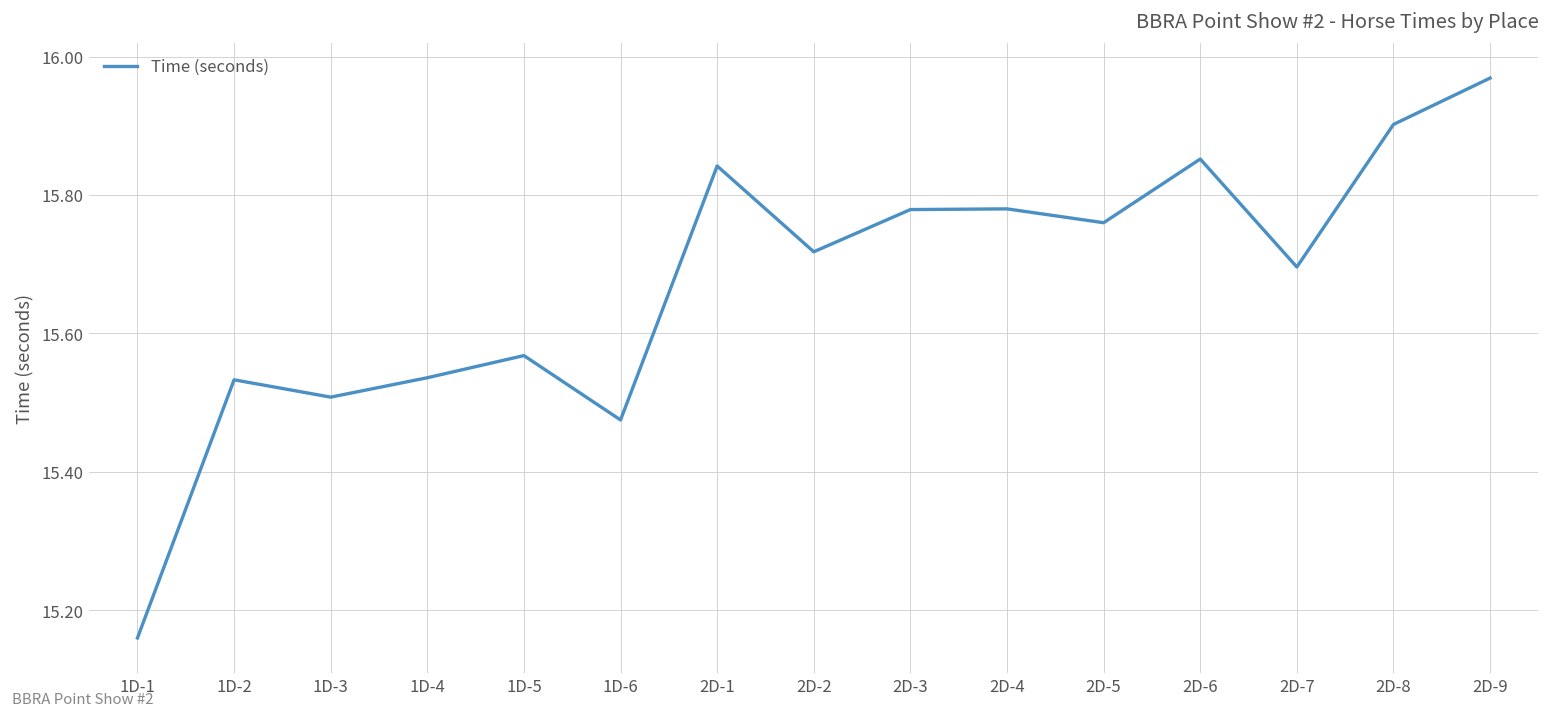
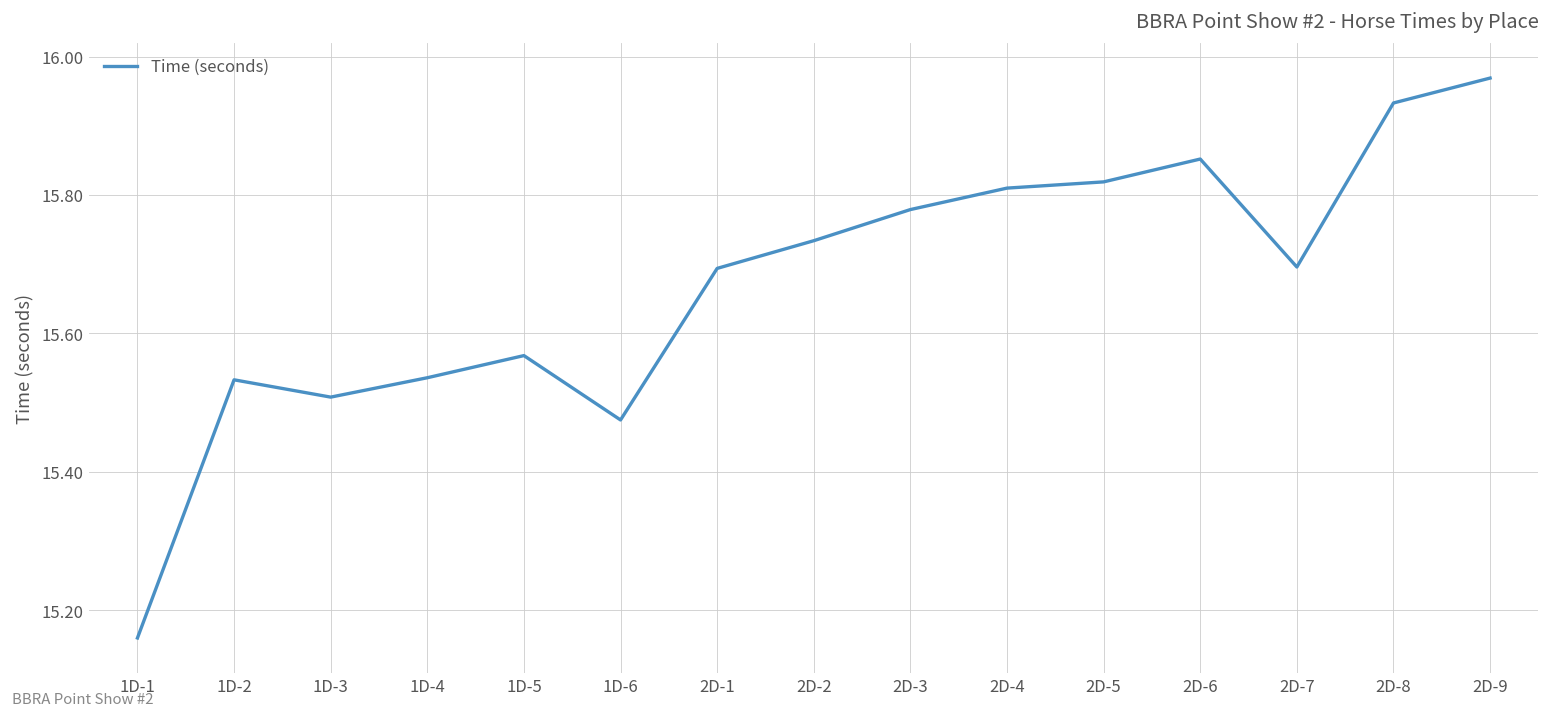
2D-1: 15.84 -> 15.69
2D-2: 15.72 -> 15.73
2D-4: 15.78 -> 15.81
2D-5: 15.76 -> 15.82
2D-8: 15.90 -> 15.93
